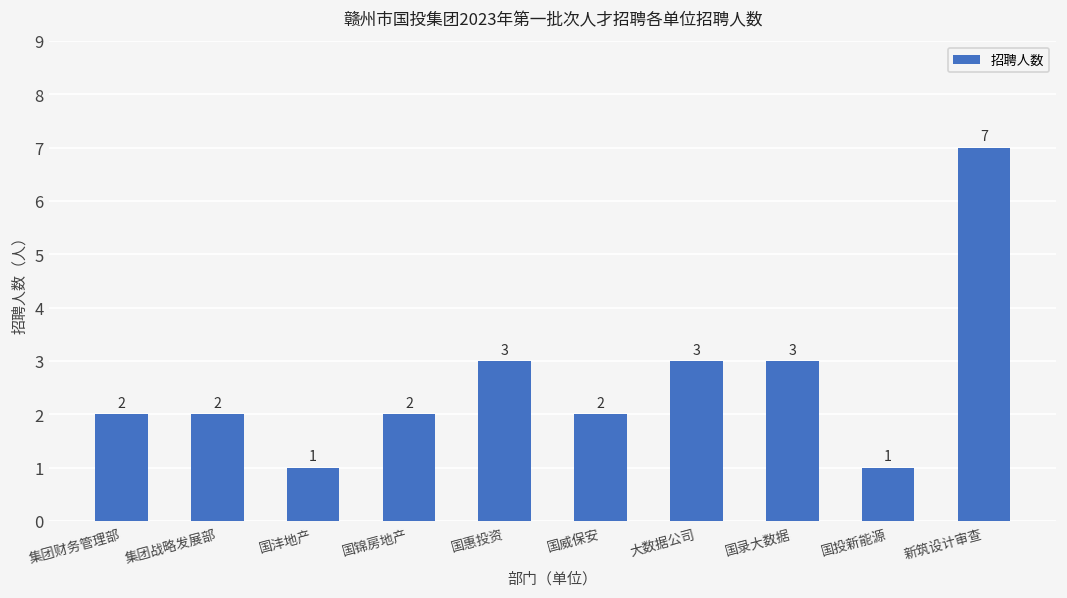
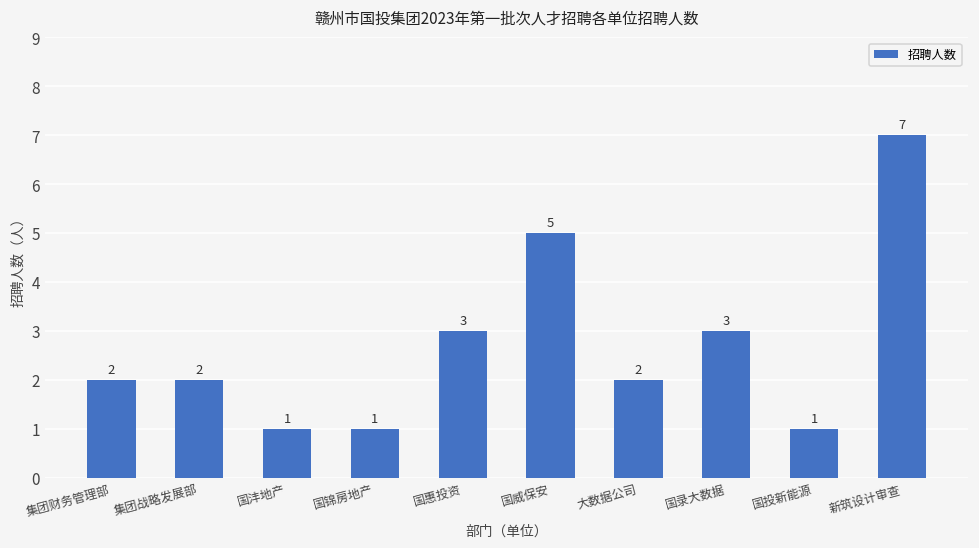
国锦房地产: 2 -> 1
国威保安: 2 -> 5
大数据公司: 3 -> 2
